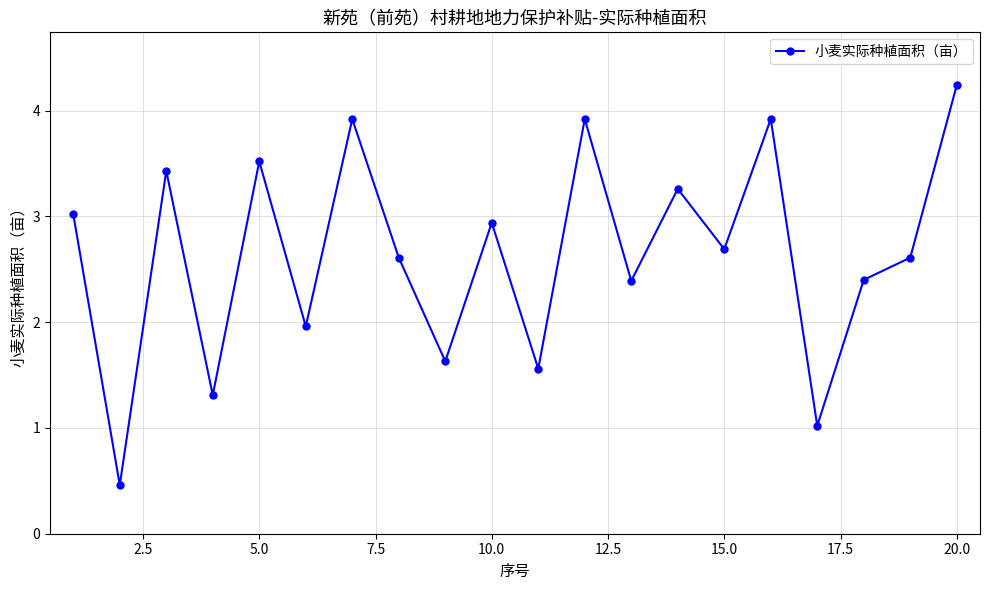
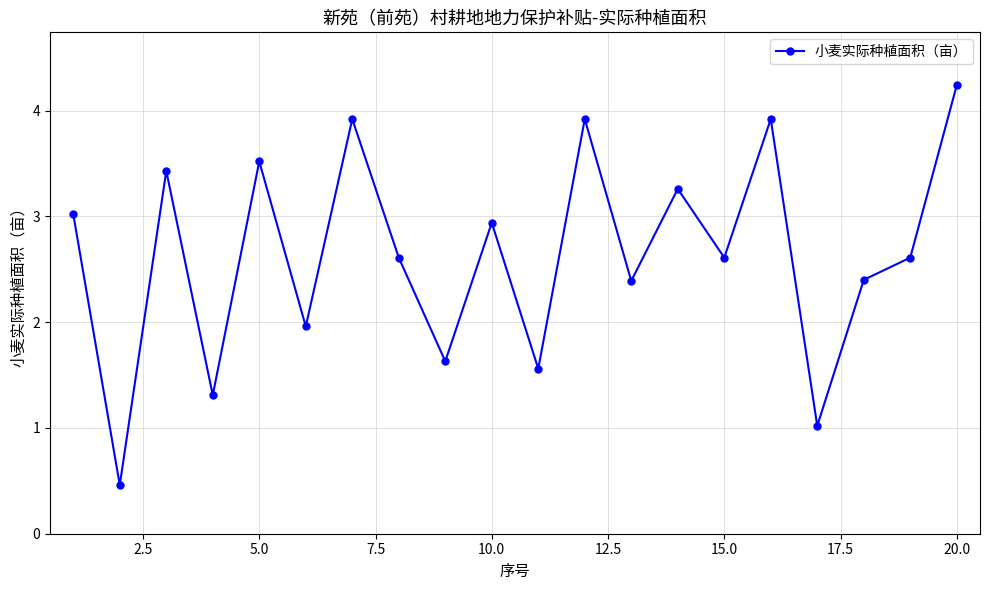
15.0: 2.69 -> 2.61
